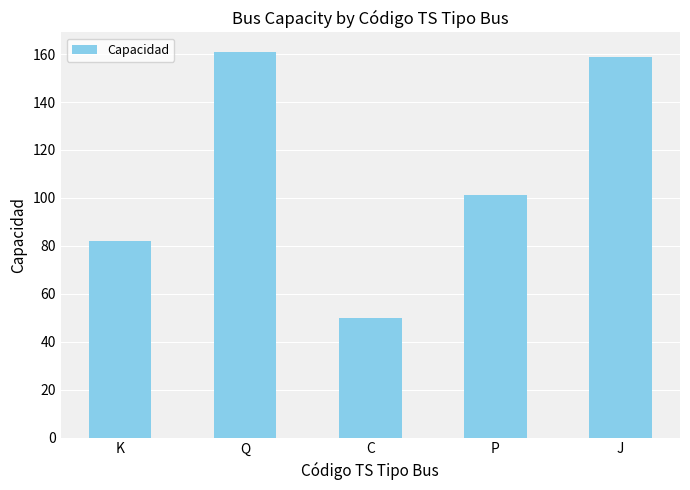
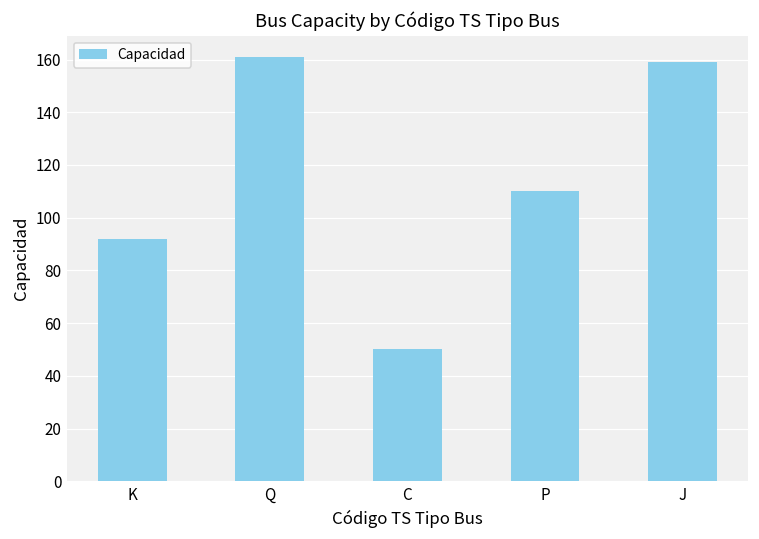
K: 82 -> 92
P: 101 -> 110
